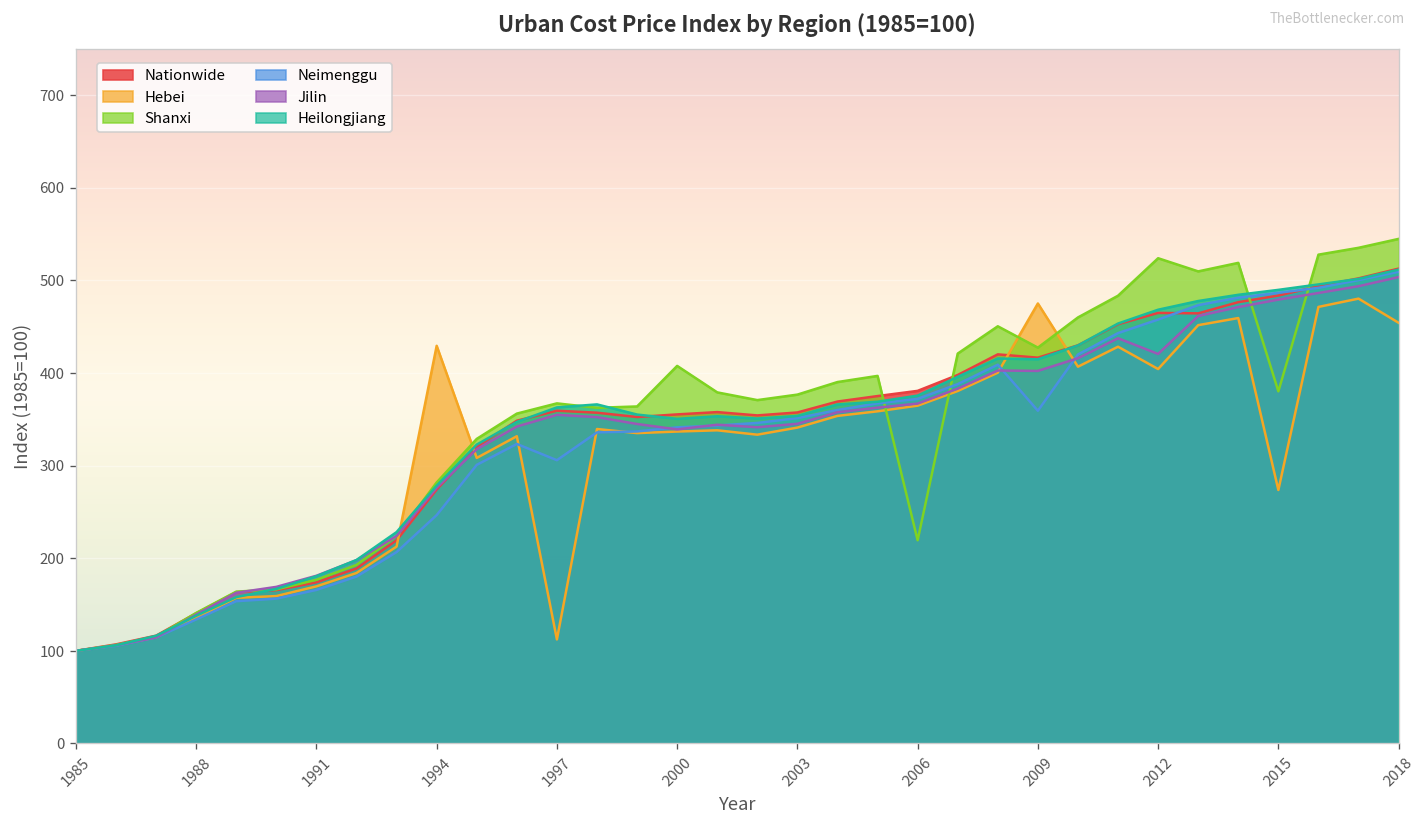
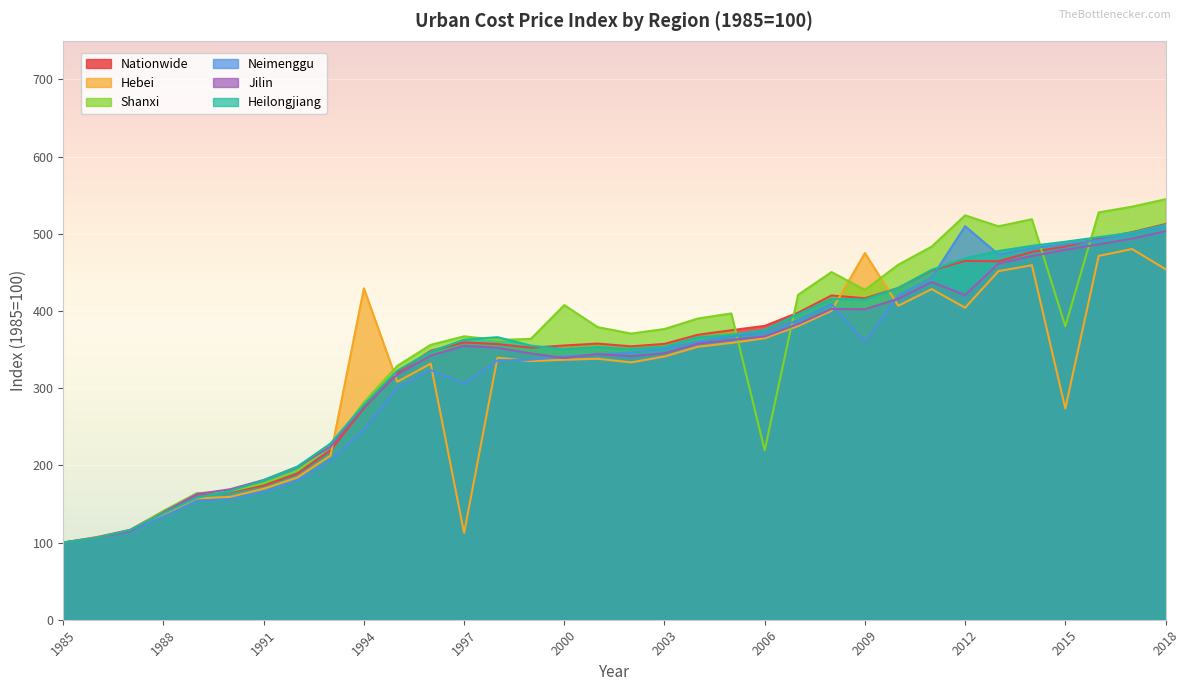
Neimenggu, 2012: 460 -> 510
